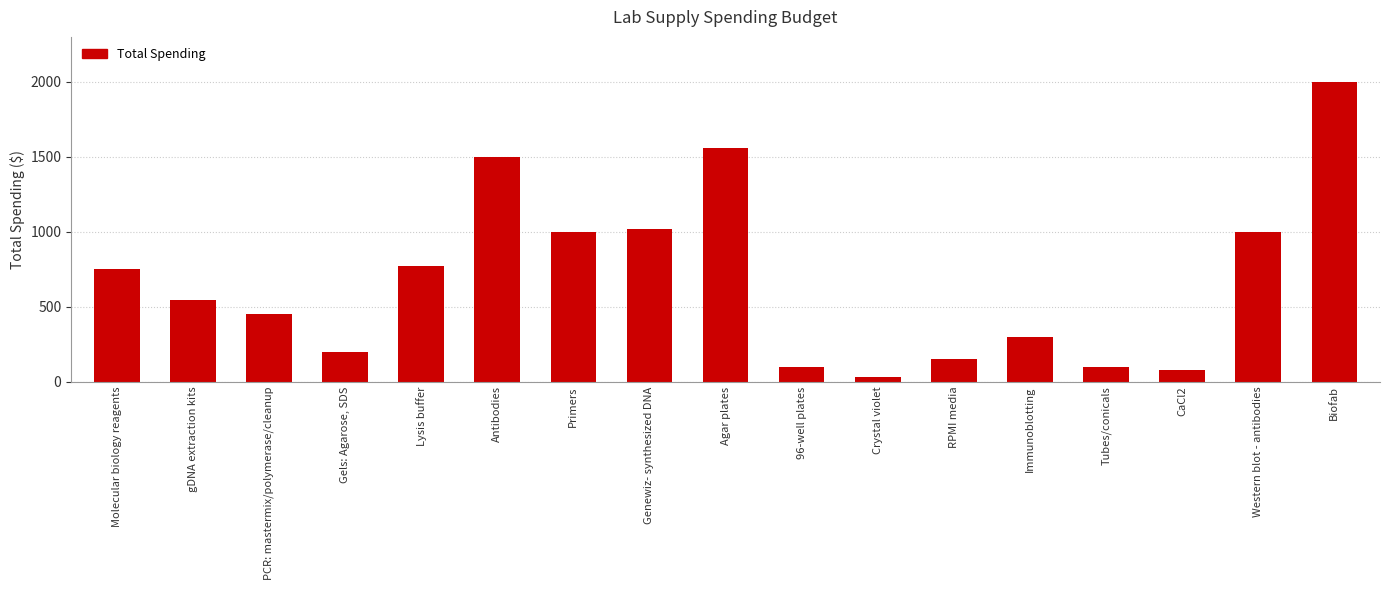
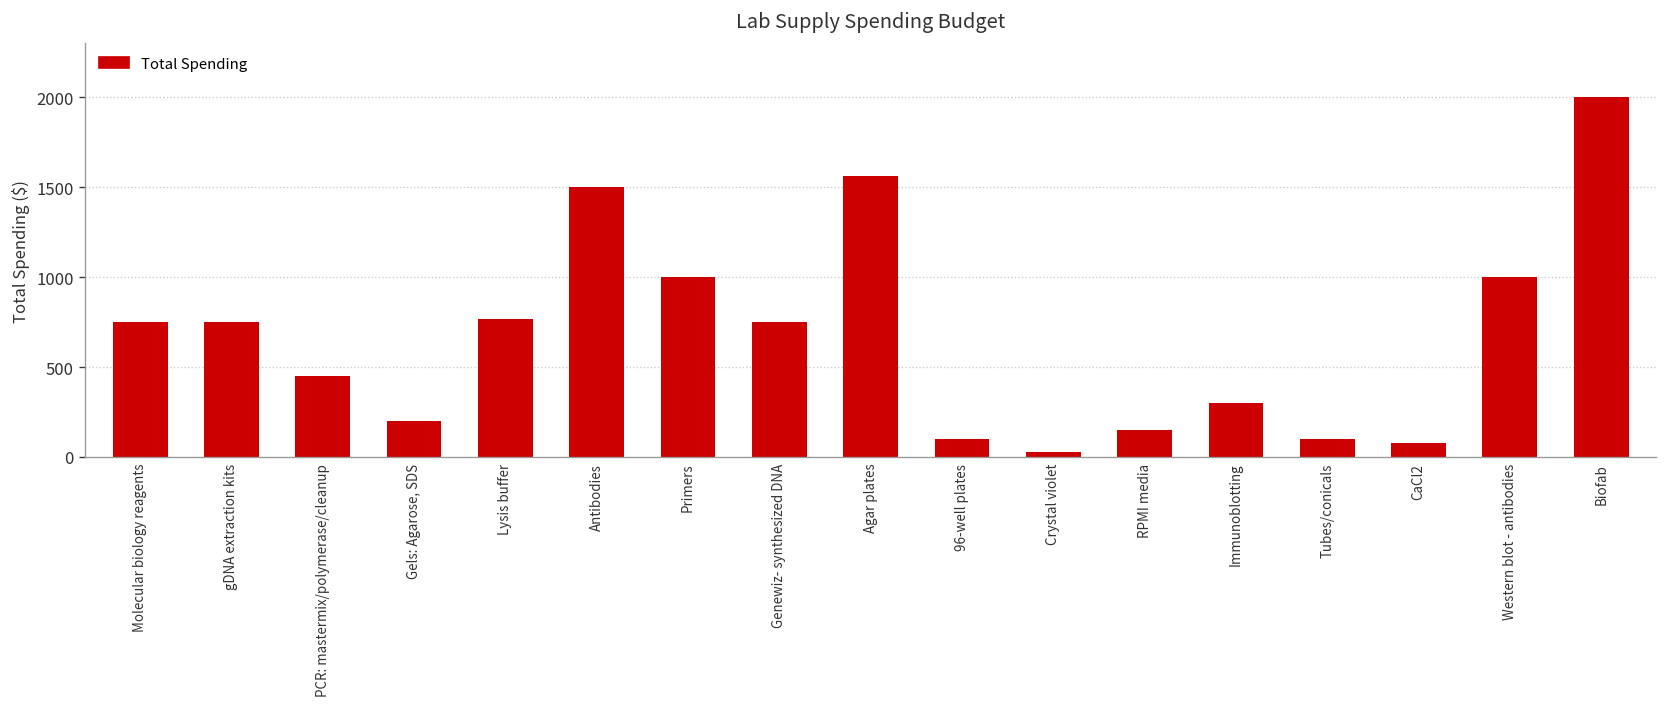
gDNA extraction kits: 540 -> 750
Genewiz- synthesized DNA: 1020 -> 750
